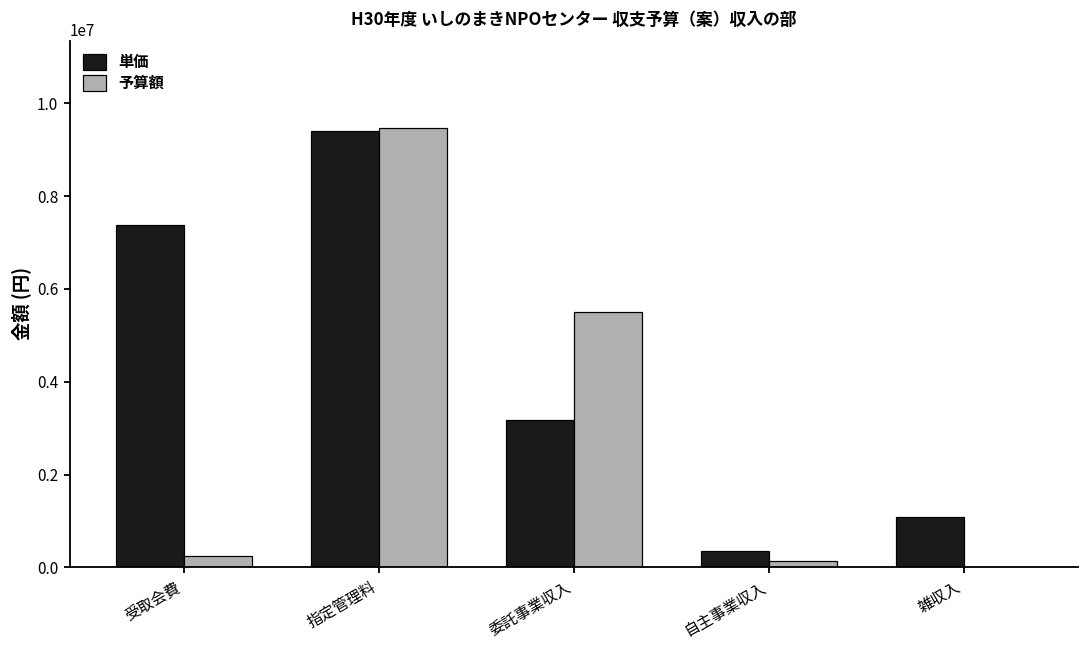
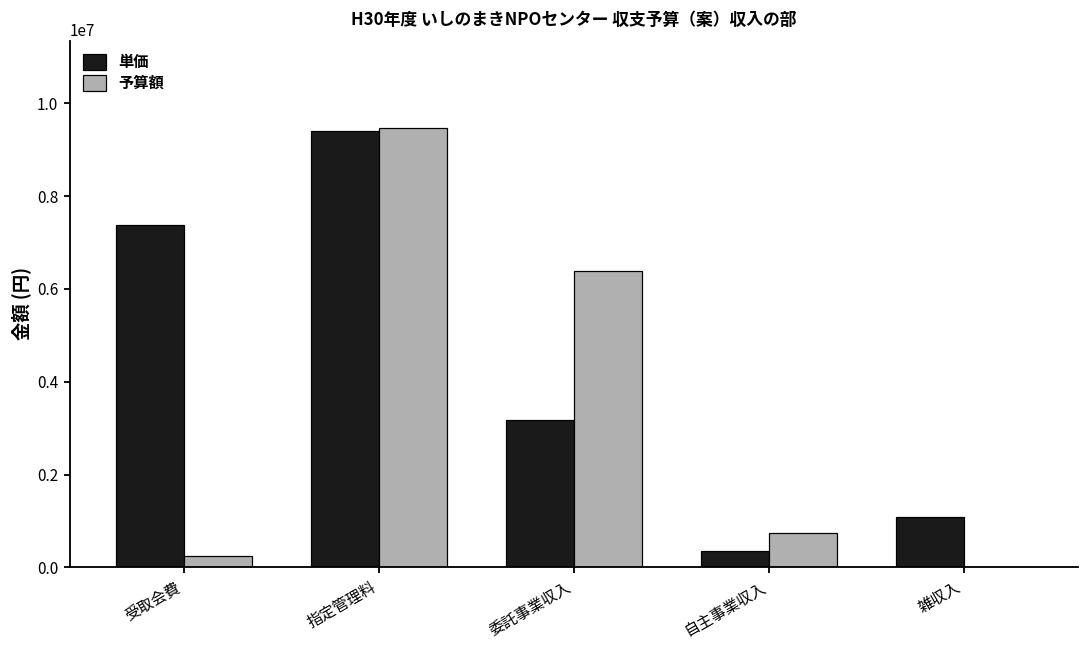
予算額, 委託事業収入: 5500000 -> 6400000
予算額, 自主事業収入: 100000 -> 700000
